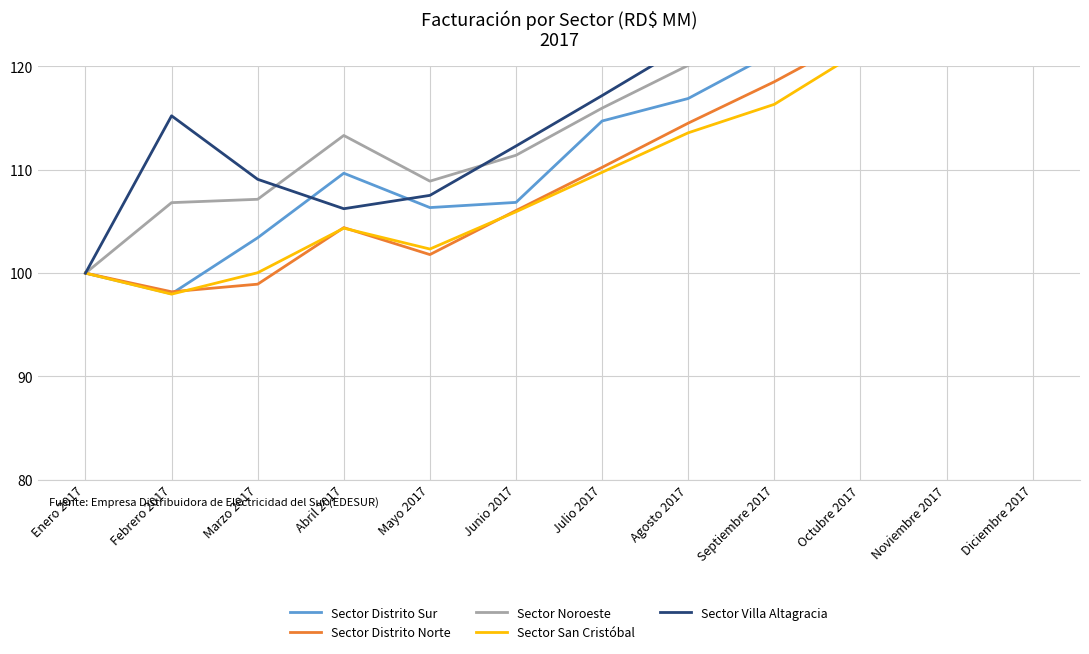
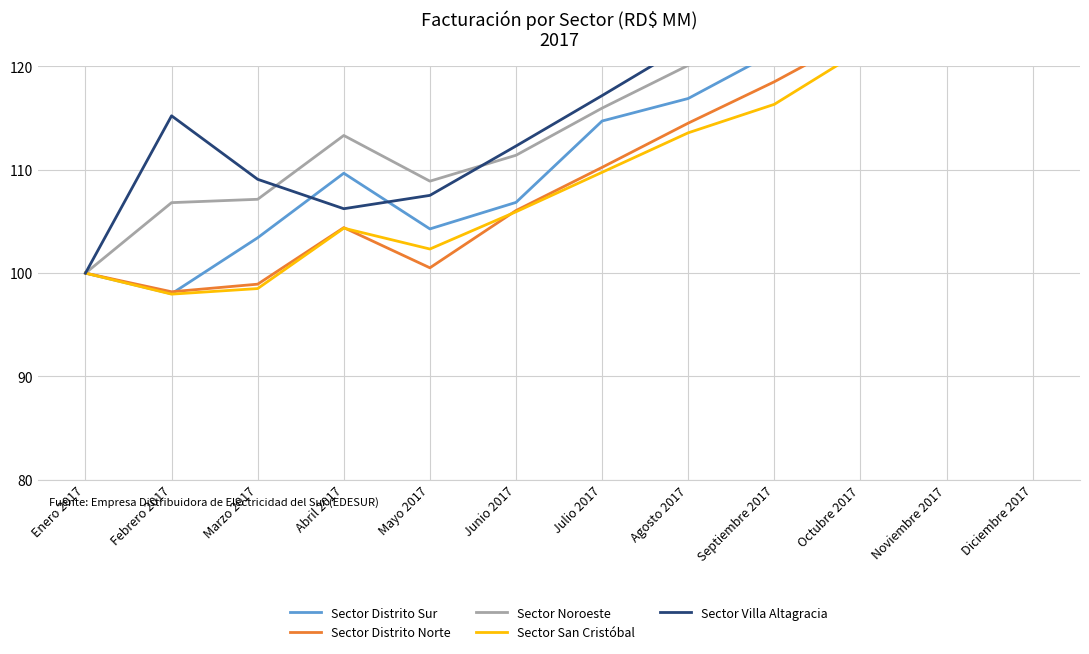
Sector San Cristóbal, Marzo 2017: 100.0 -> 98.5
Sector Distrito Sur, Mayo 2017: 106.3 -> 104.3
Sector Distrito Norte, Mayo 2017: 101.8 -> 100.5
